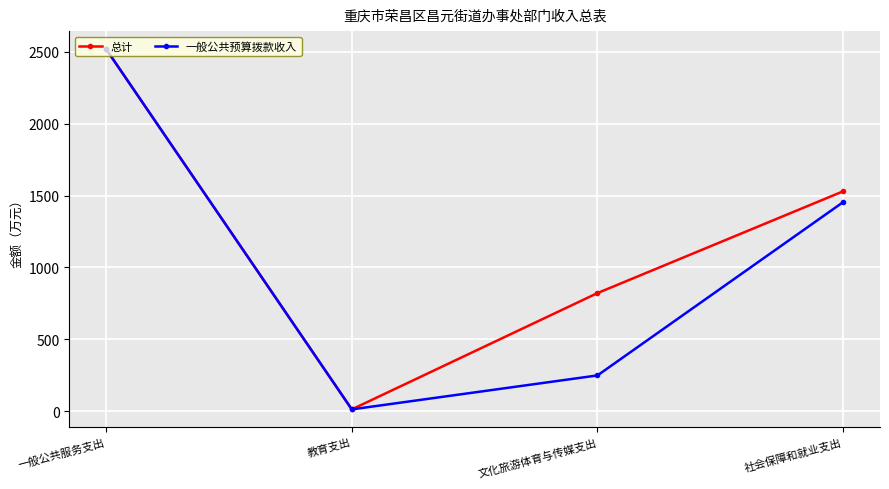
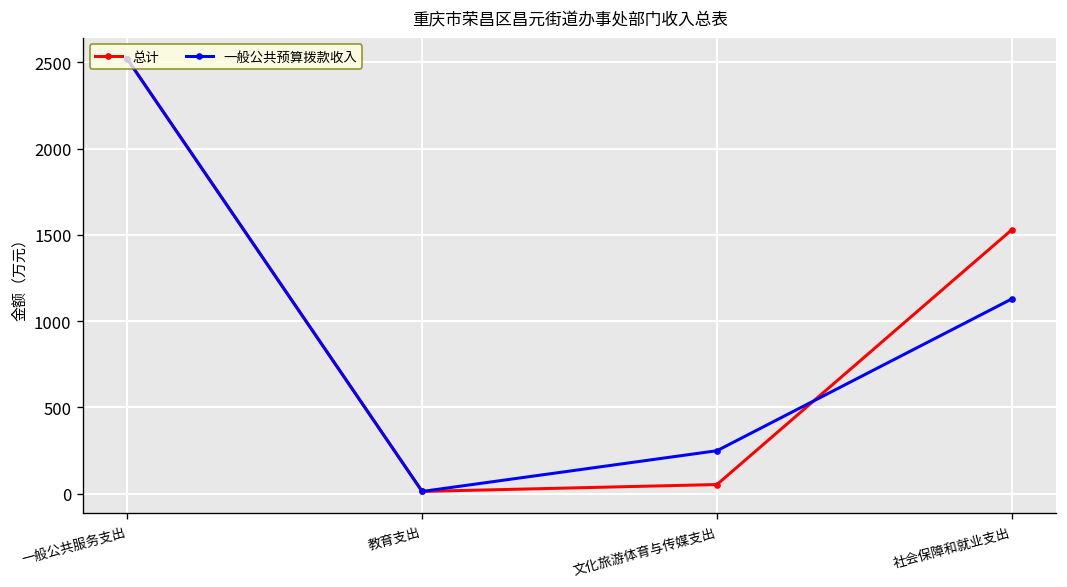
总计, 文化旅游体育与传媒支出: 820 -> 50
一般公共预算拨款收入, 社会保障和就业支出: 1450 -> 1130
